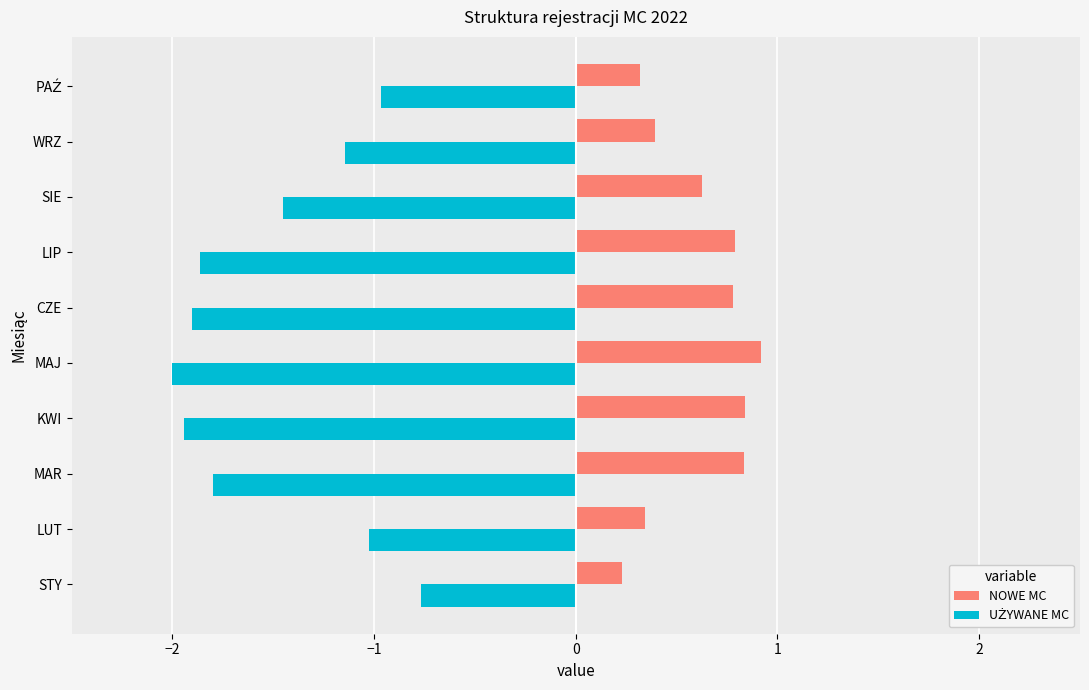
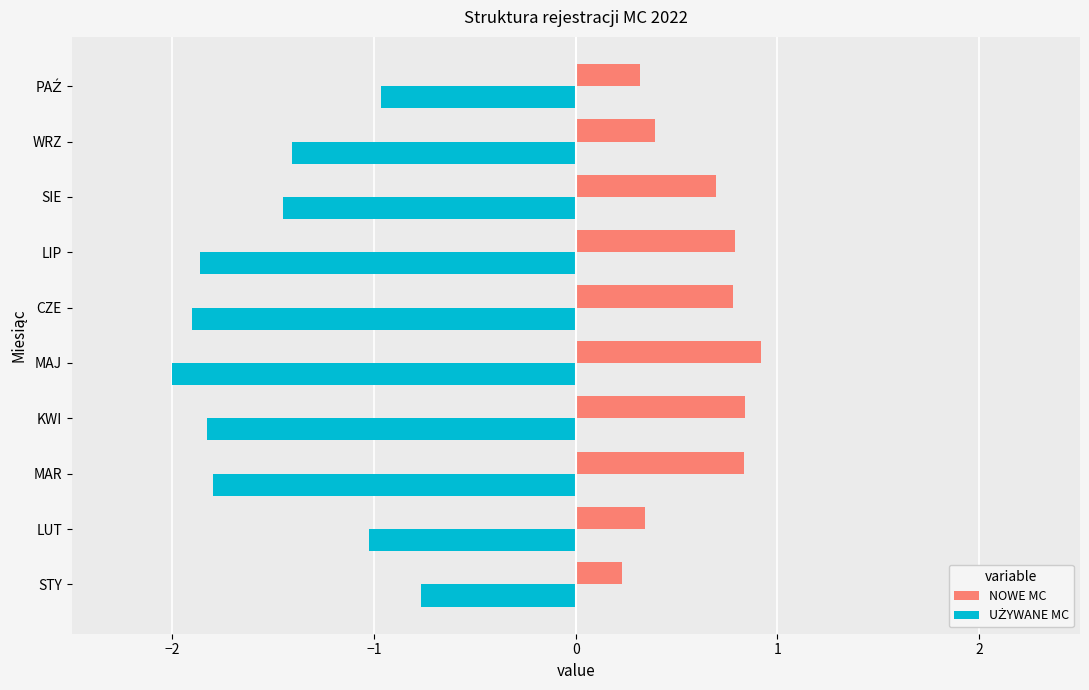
UŻYWANE MC, WRZ: -1.15 -> -1.41
NOWE MC, SIE: 0.63 -> 0.70
UŻYWANE MC, KWI: -1.94 -> -1.83
